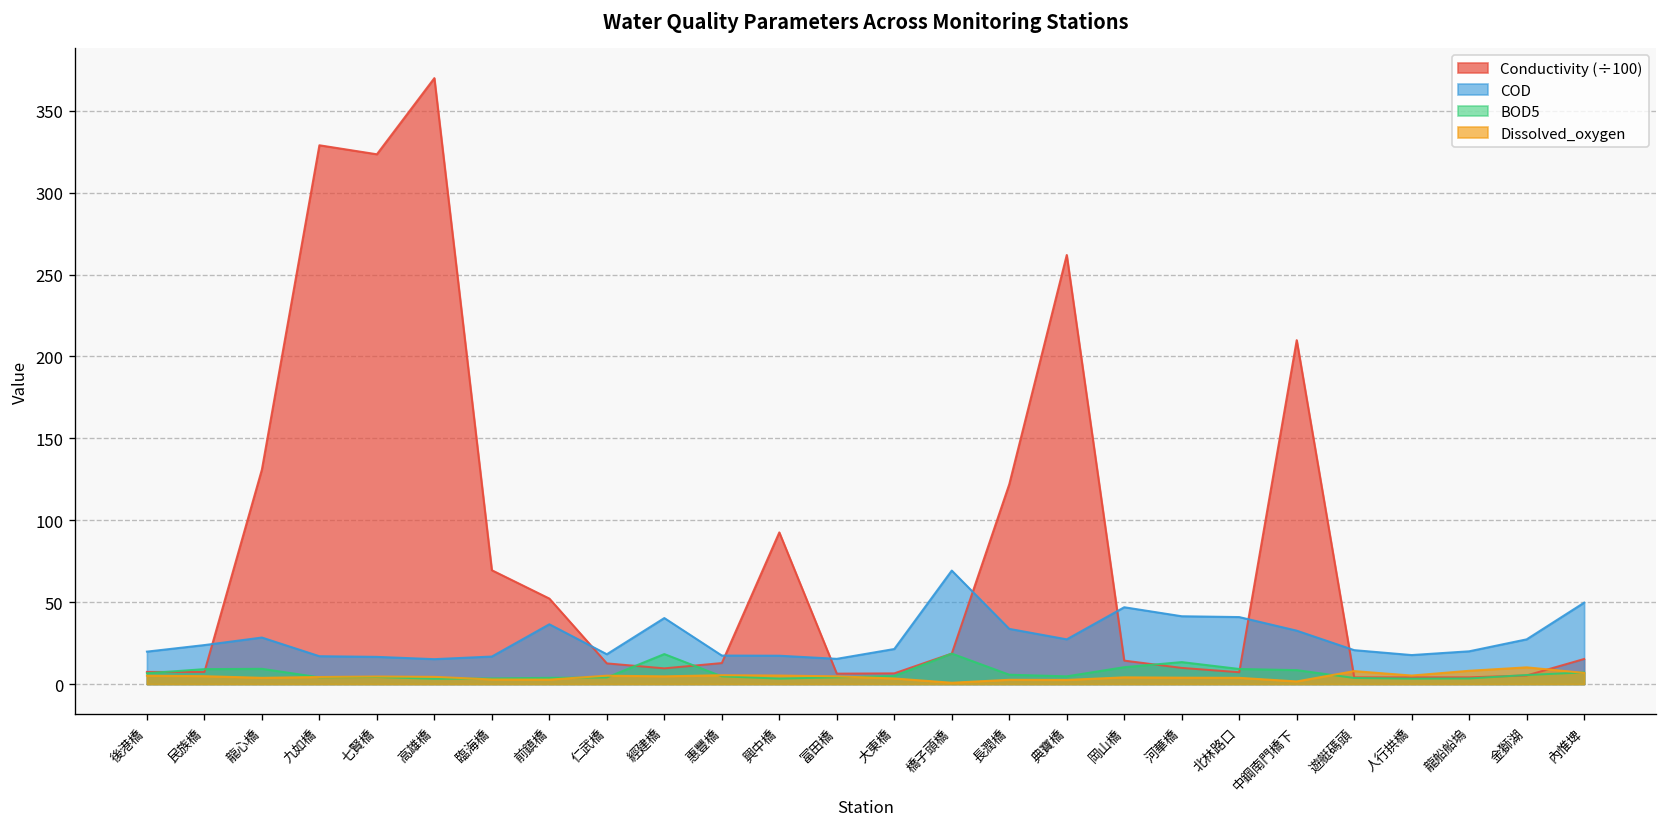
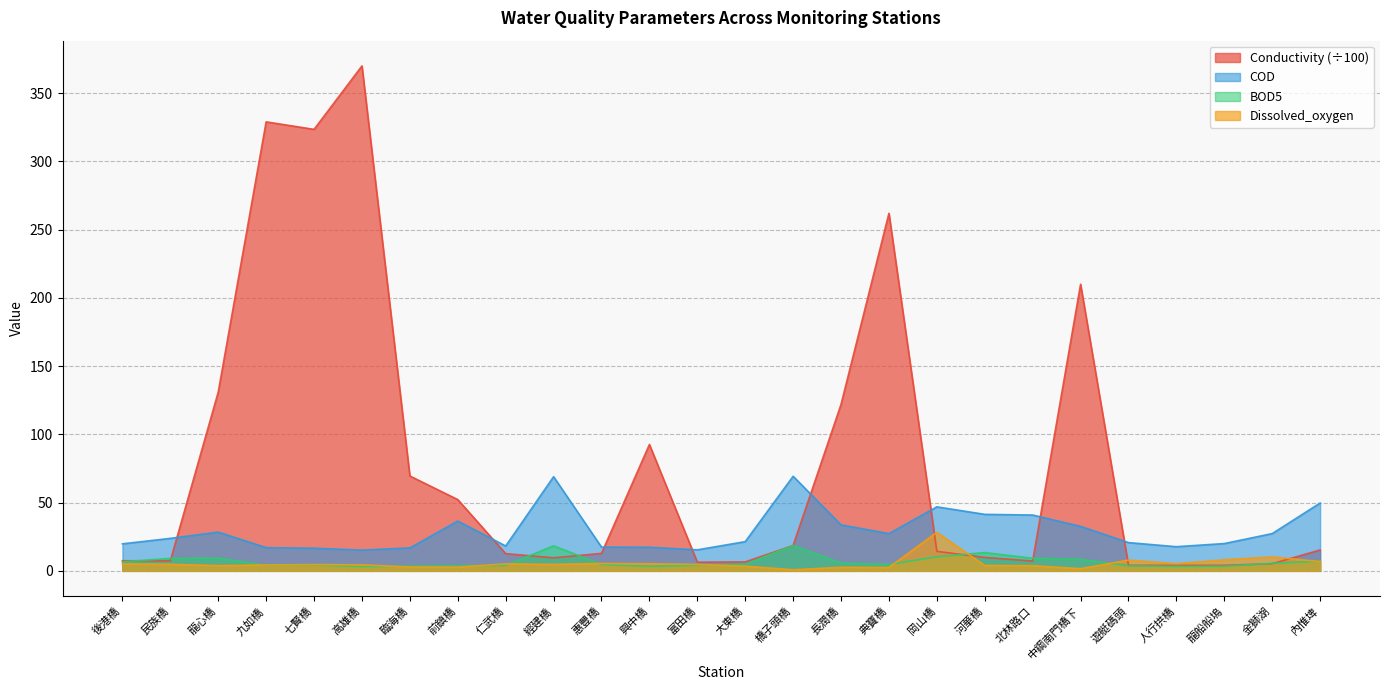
COD, 經建橋: 40 -> 69
Dissolved_oxygen, 岡山橋: 4 -> 28
